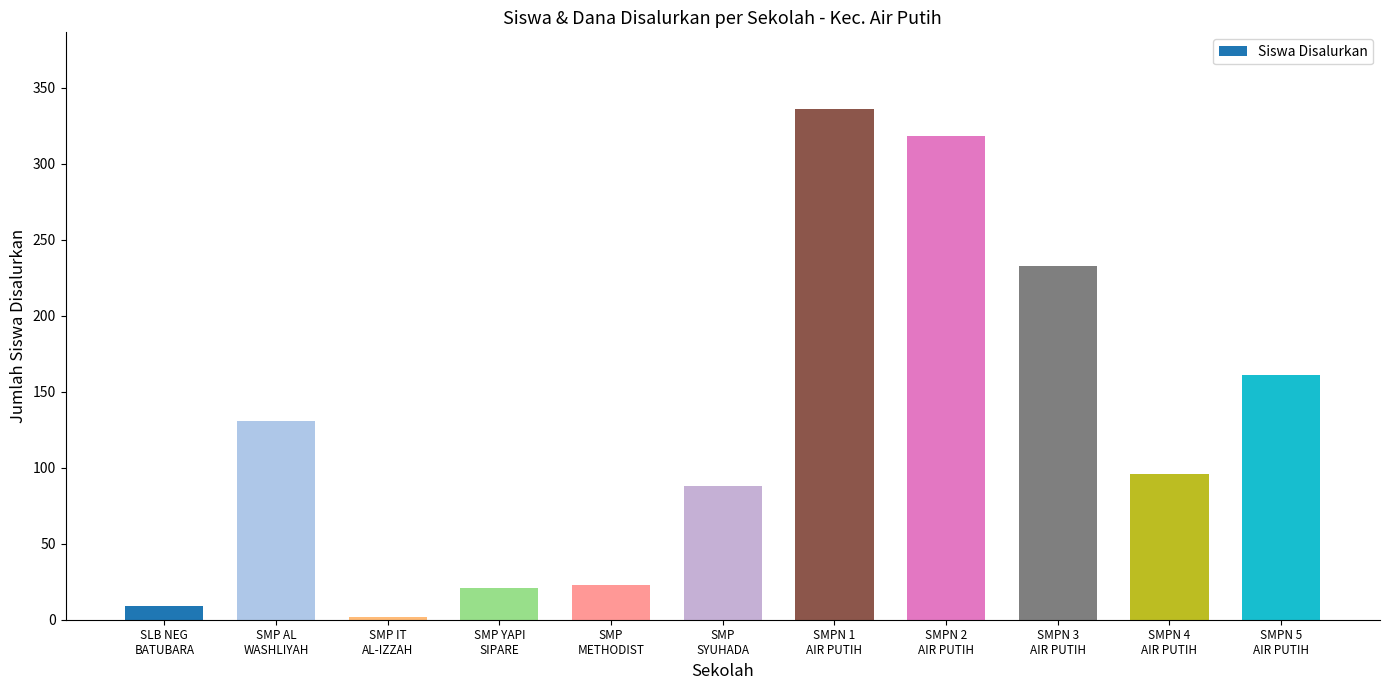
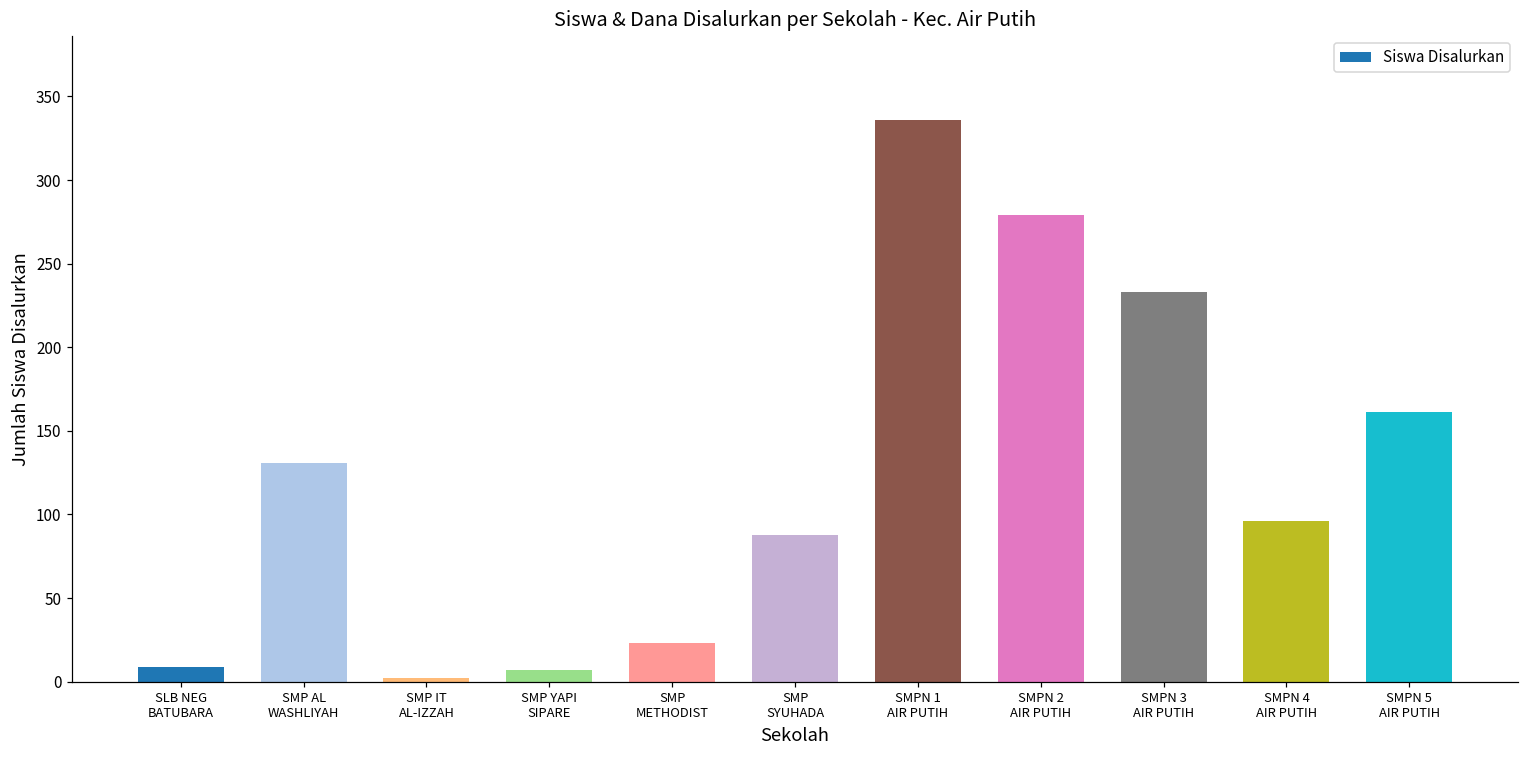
SMP YAPI SIPARE: 21 -> 7
SMPN 2 AIR PUTIH: 318 -> 279
